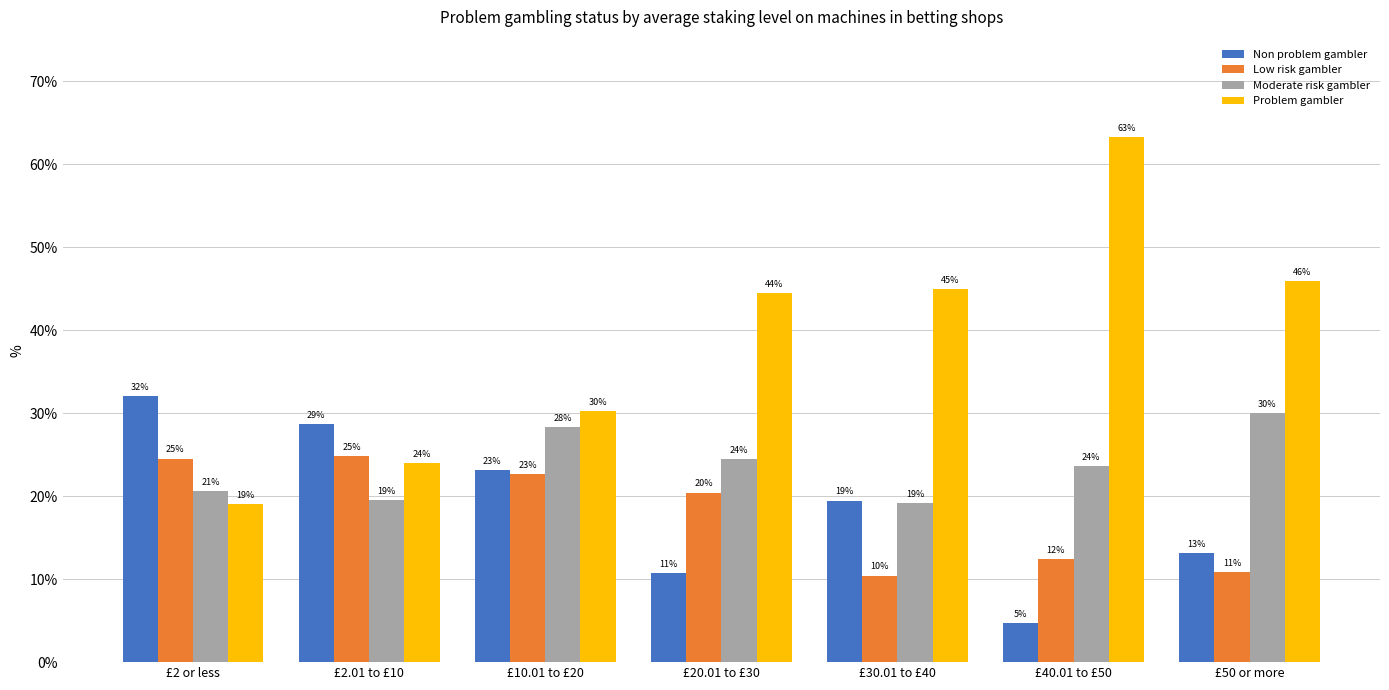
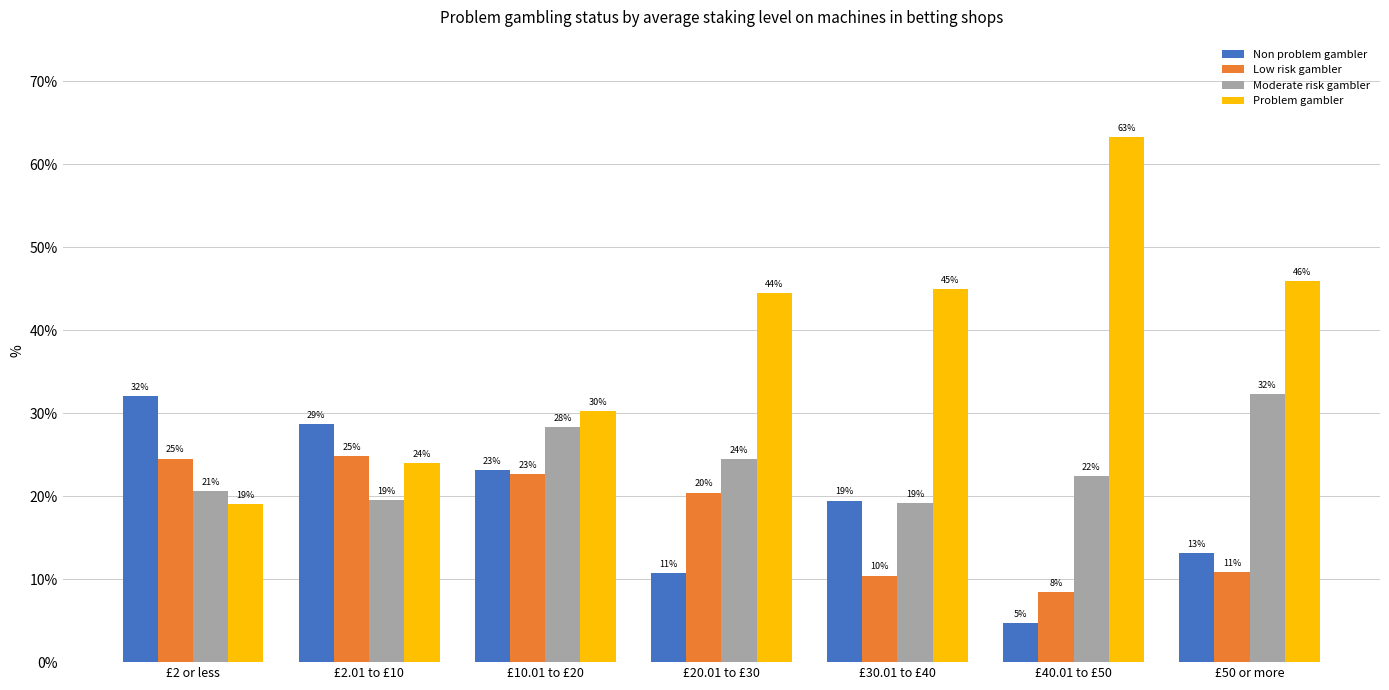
Low risk gambler, £40.01 to £50: 12% -> 8%
Moderate risk gambler, £40.01 to £50: 24% -> 22%
Moderate risk gambler, £50 or more: 30% -> 32%
